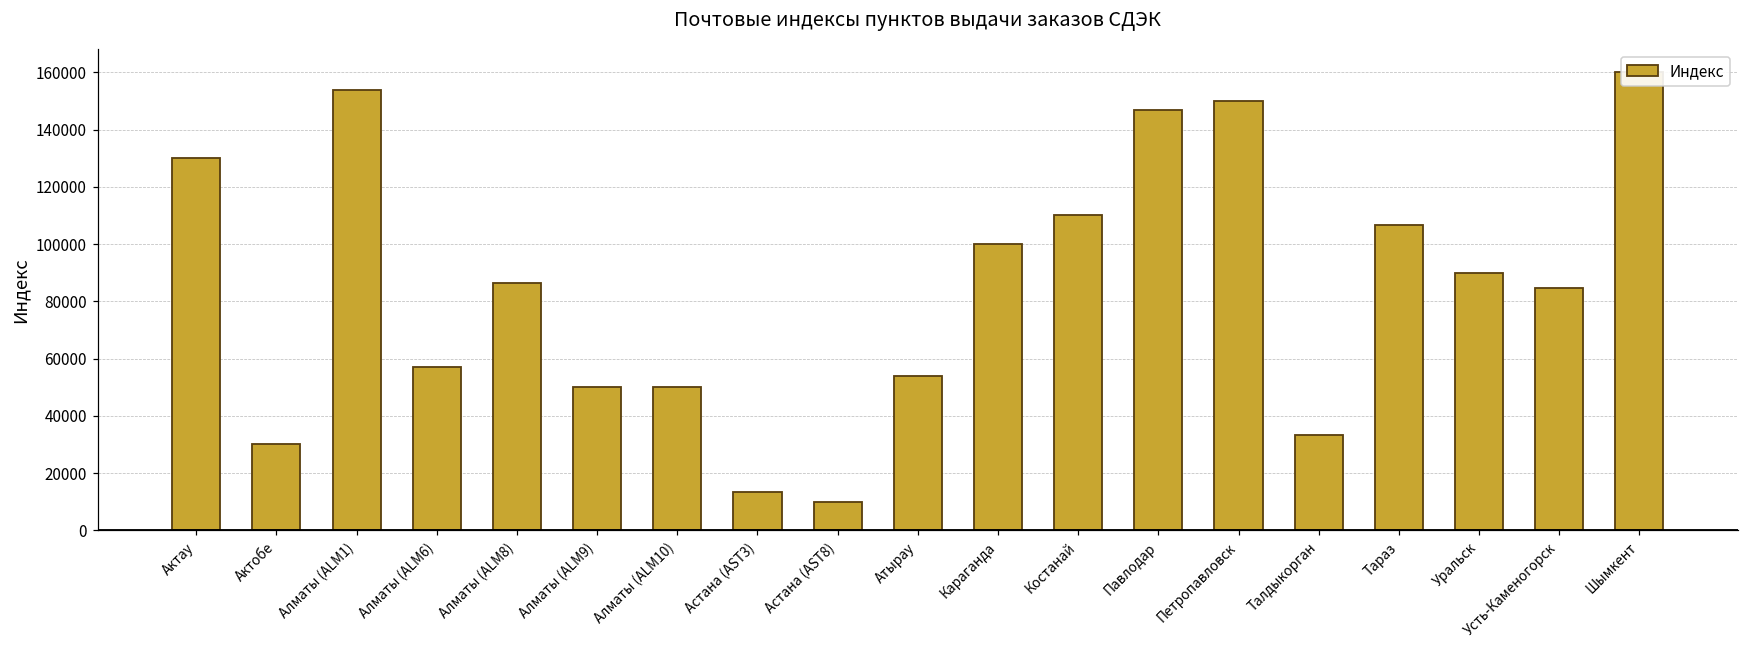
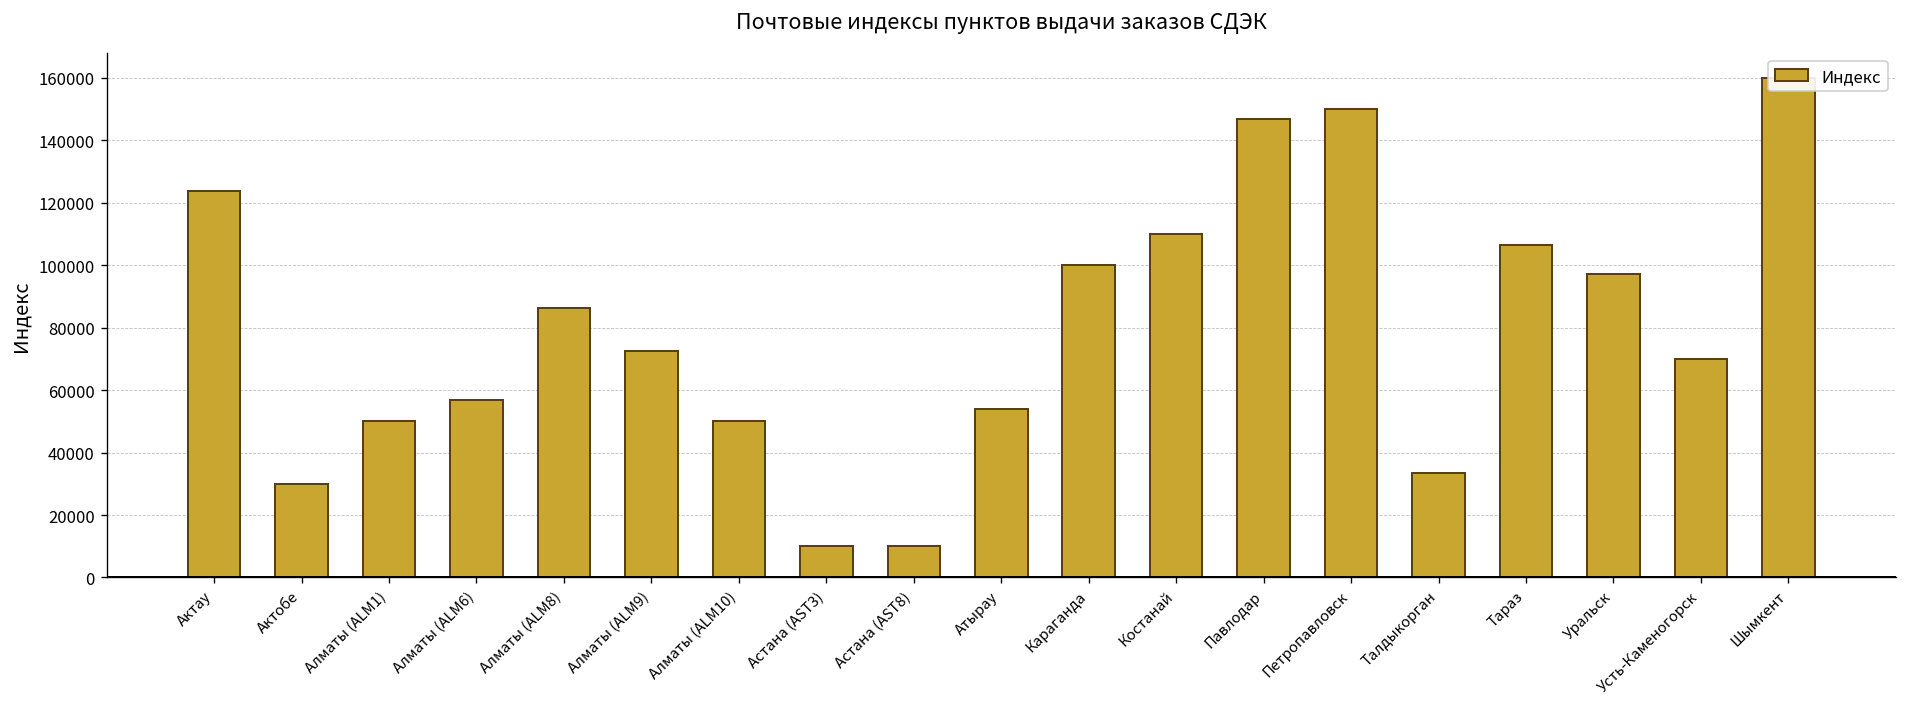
Актау: 130000 -> 124000
Алматы (ALM1): 154000 -> 50000
Алматы (ALM9): 50000 -> 73000
Астана (AST3): 13000 -> 10000
Уральск: 90000 -> 97000
Усть-Каменогорск: 85000 -> 70000
